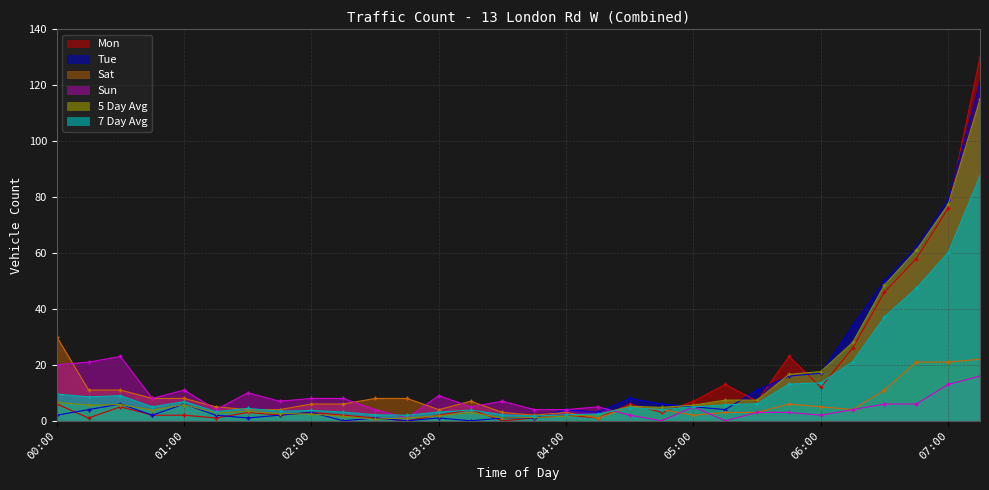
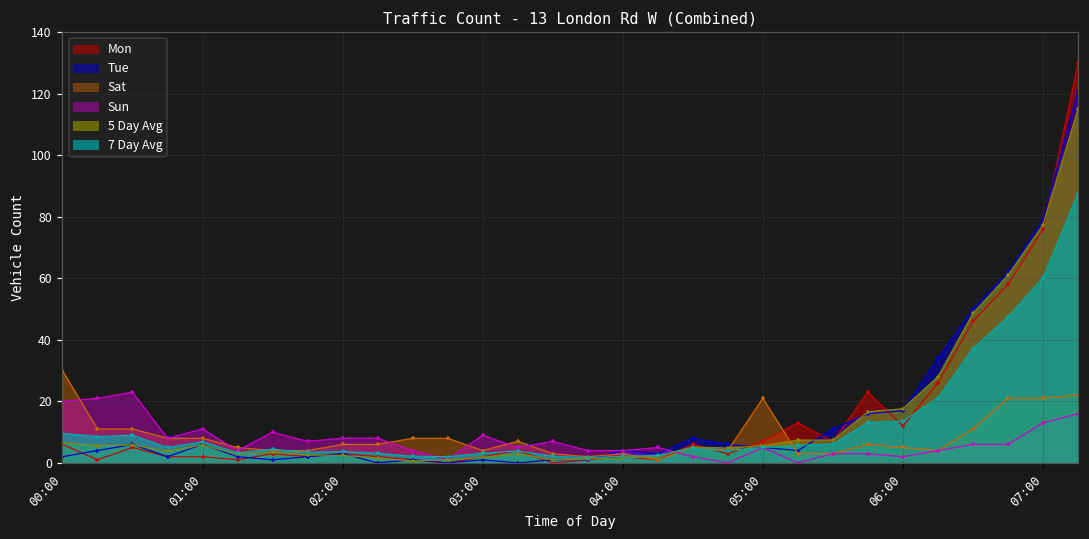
Sat, 05:00: 2 -> 21
